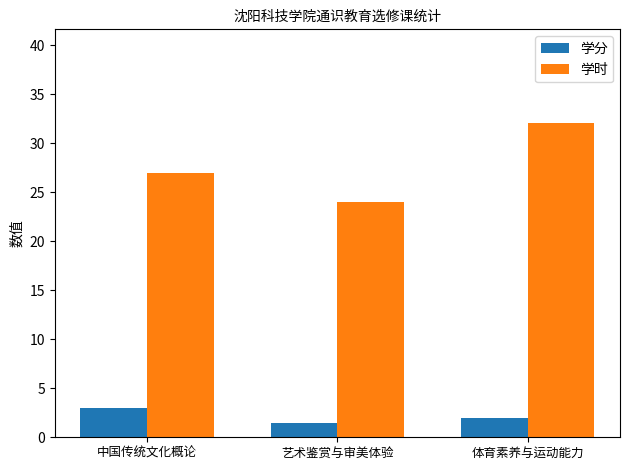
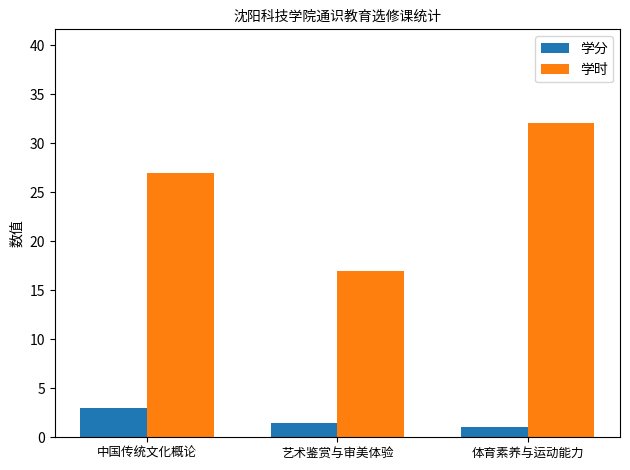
学时, 艺术鉴赏与审美体验: 24 -> 17
学分, 体育素养与运动能力: 2 -> 1
